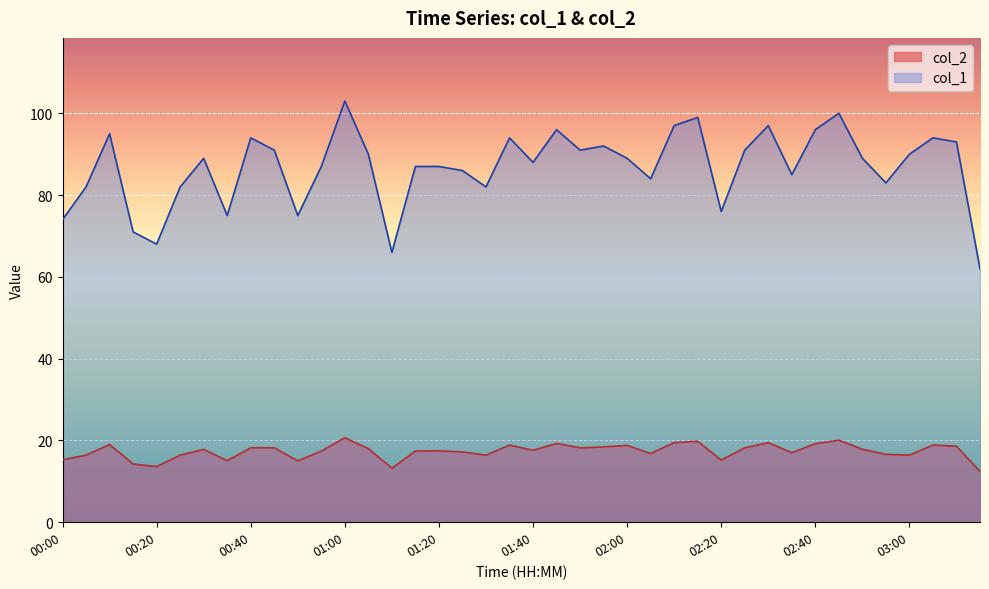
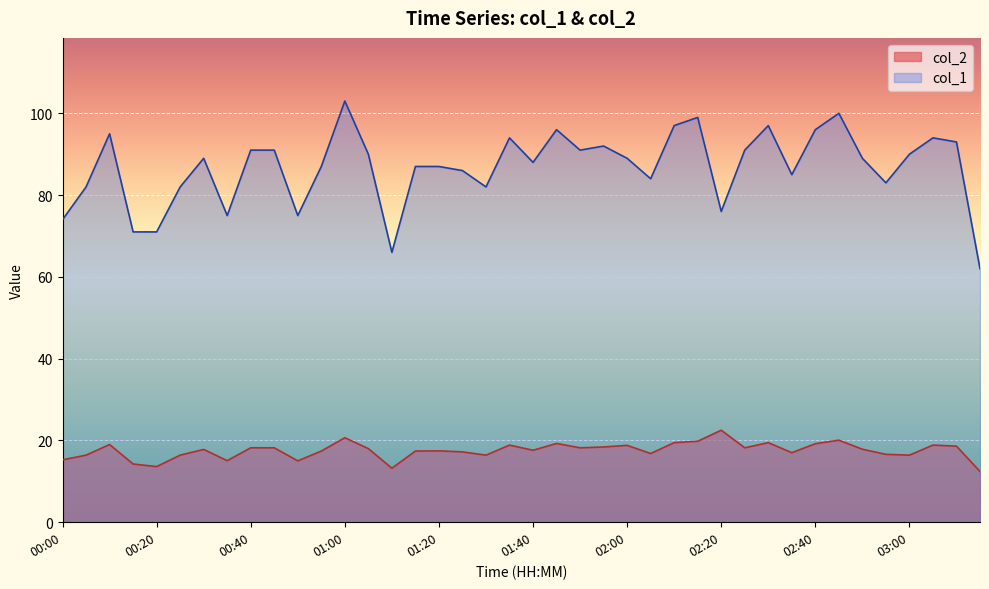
col_1, 00:20: 68 -> 71
col_1, 00:40: 94 -> 91
col_2, 02:20: 15 -> 23
